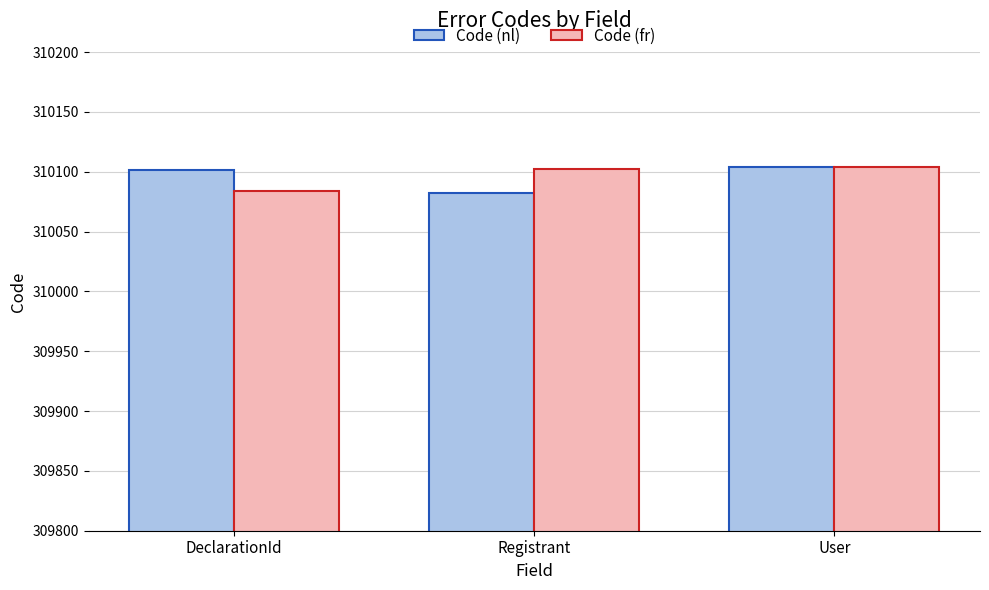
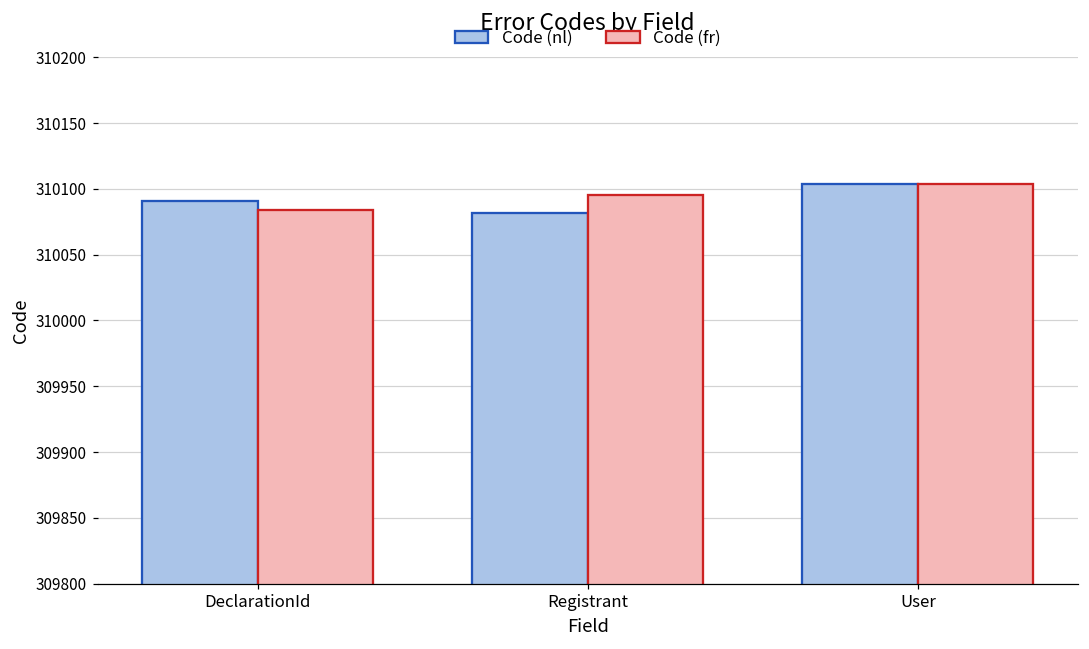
Code (nl), DeclarationId: 310101 -> 310091
Code (fr), Registrant: 310102 -> 310095
